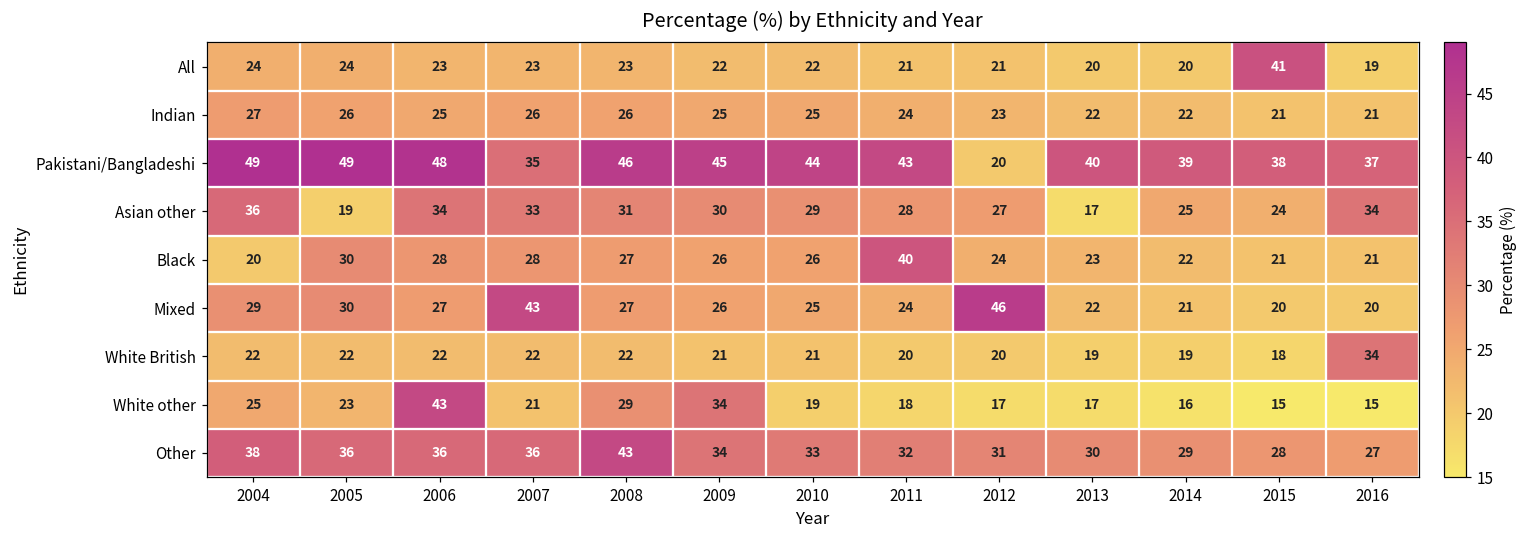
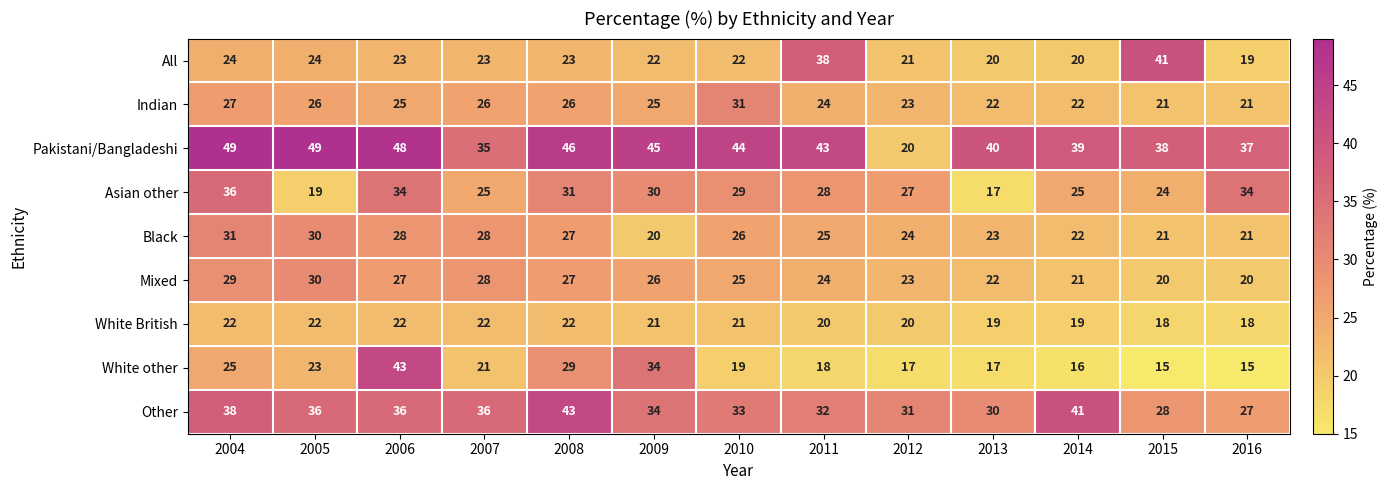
All, 2011: 21 -> 38
Indian, 2010: 25 -> 31
Asian other, 2007: 33 -> 25
Black, 2004: 20 -> 31
Black, 2009: 26 -> 20
Black, 2011: 40 -> 25
Mixed, 2007: 43 -> 28
Mixed, 2012: 46 -> 23
White British, 2016: 34 -> 18
Other, 2014: 29 -> 41
